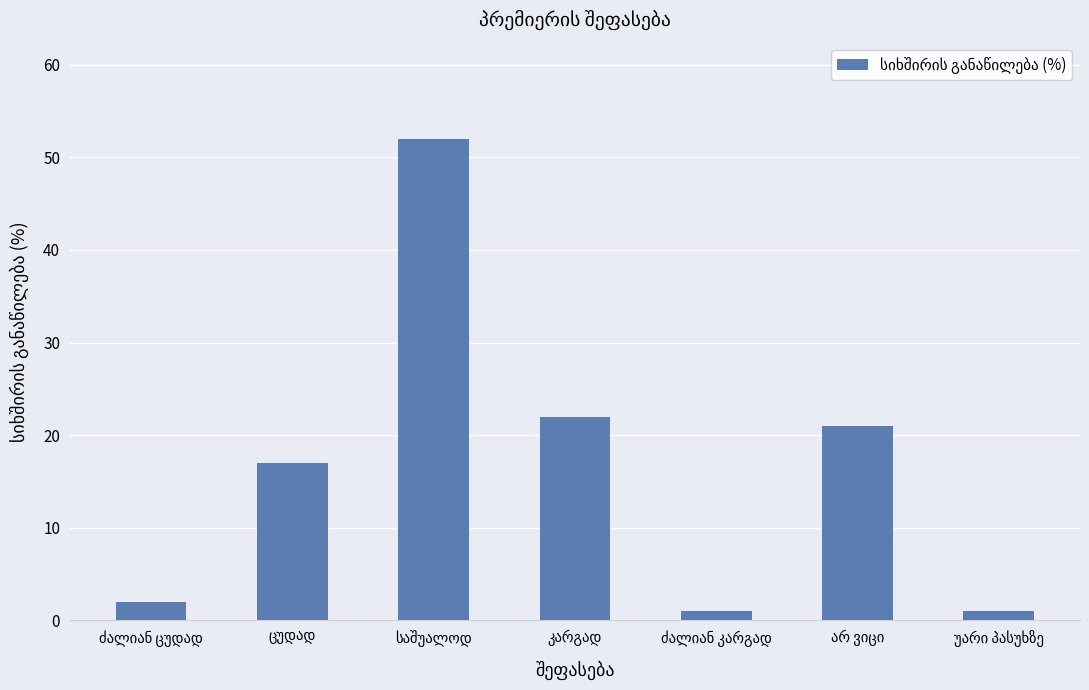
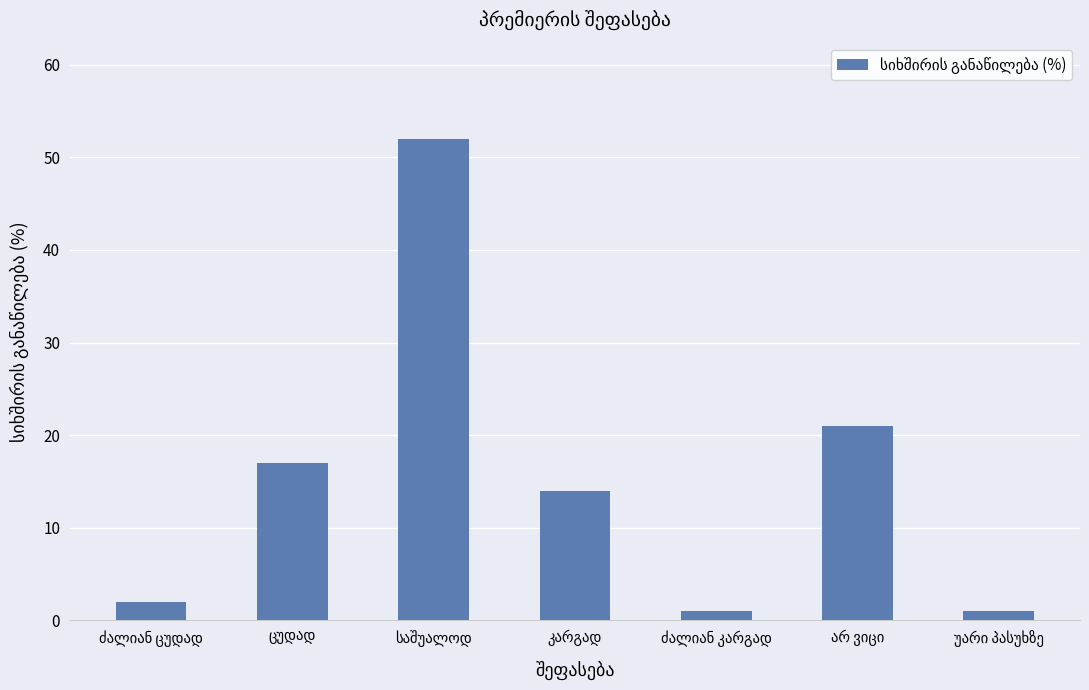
კარგად: 22 -> 14
